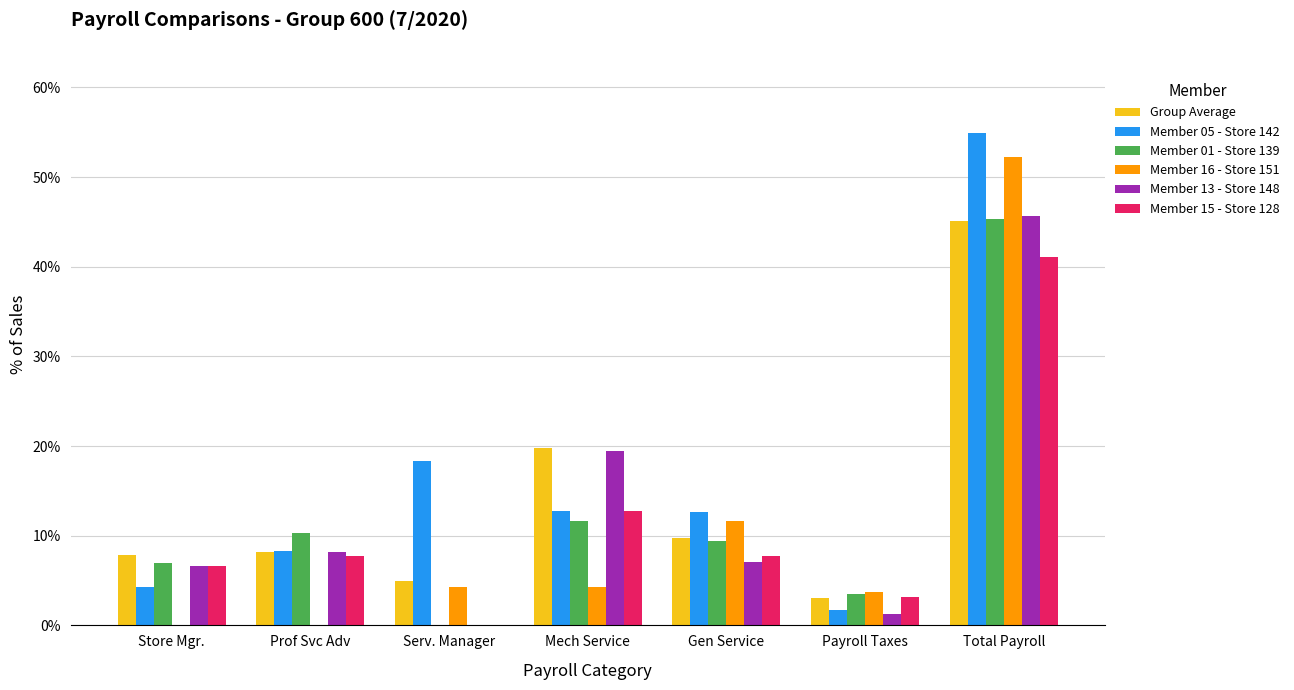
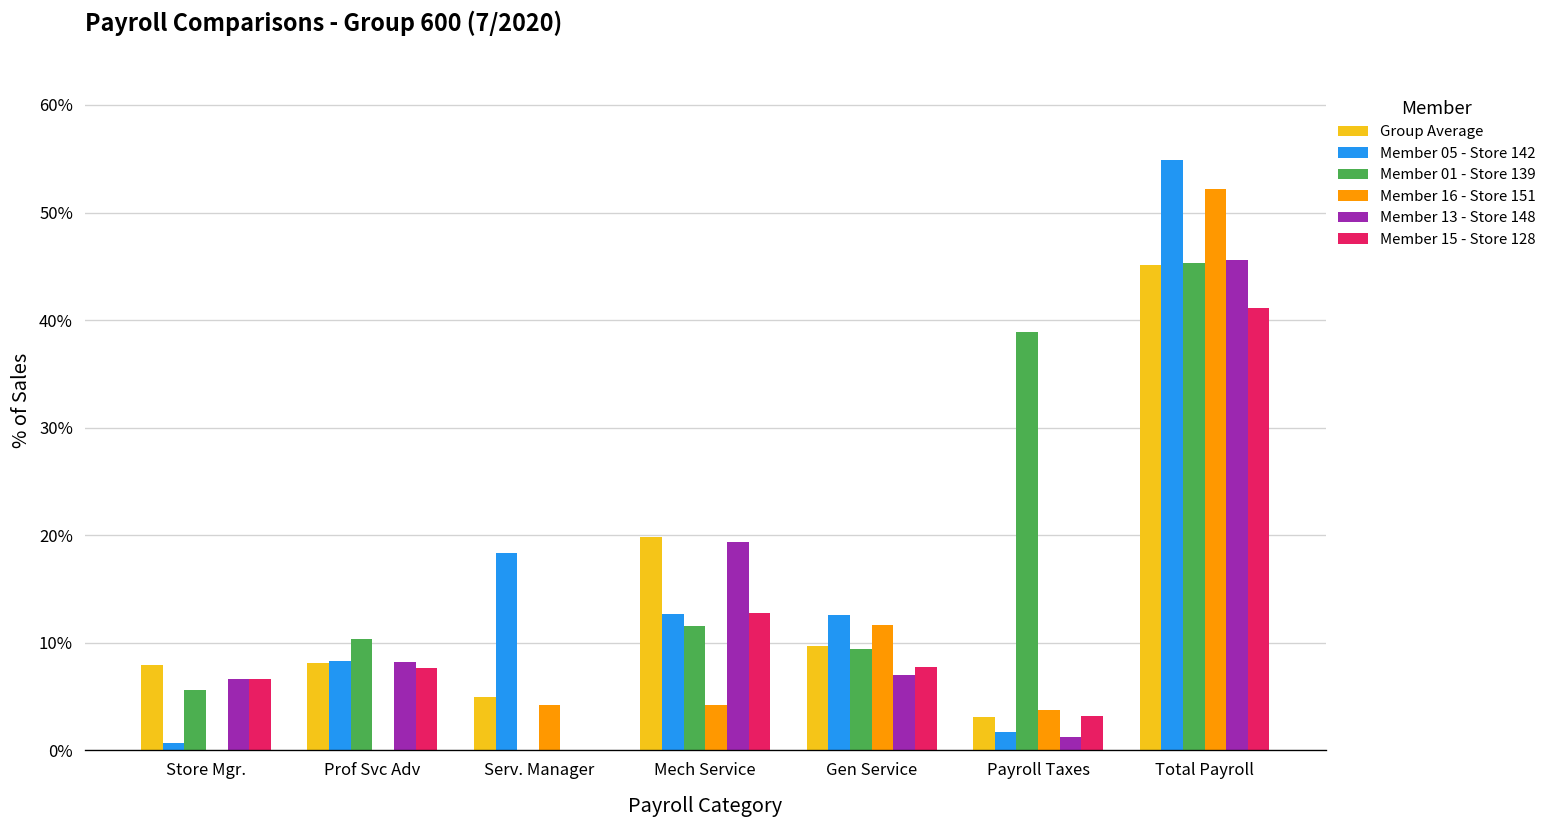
Member 05 - Store 142, Store Mgr.: 4% -> 1%
Member 01 - Store 139, Store Mgr.: 7% -> 6%
Member 01 - Store 139, Payroll Taxes: 4% -> 39%
